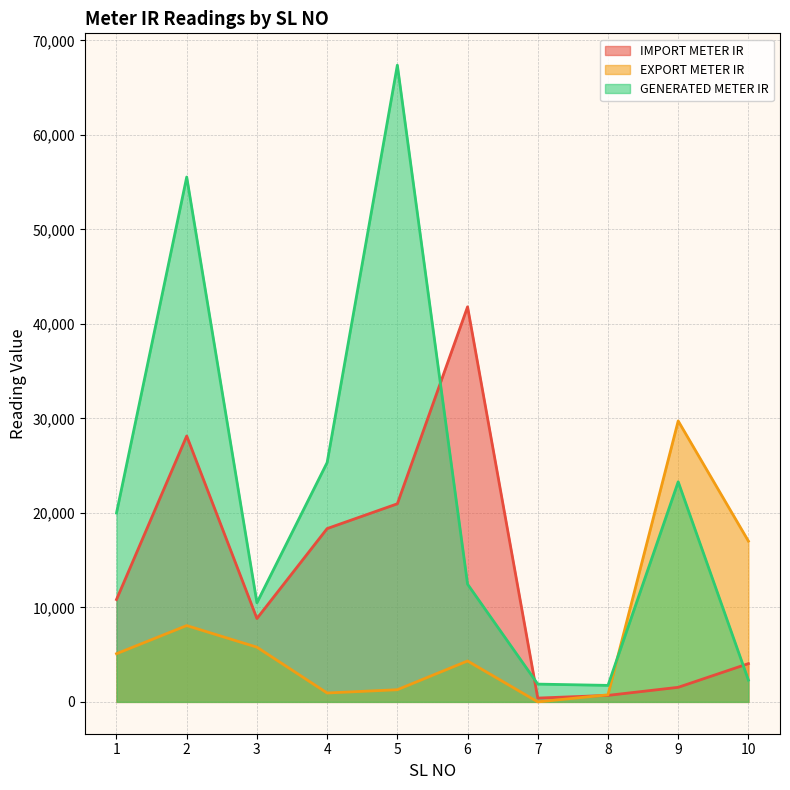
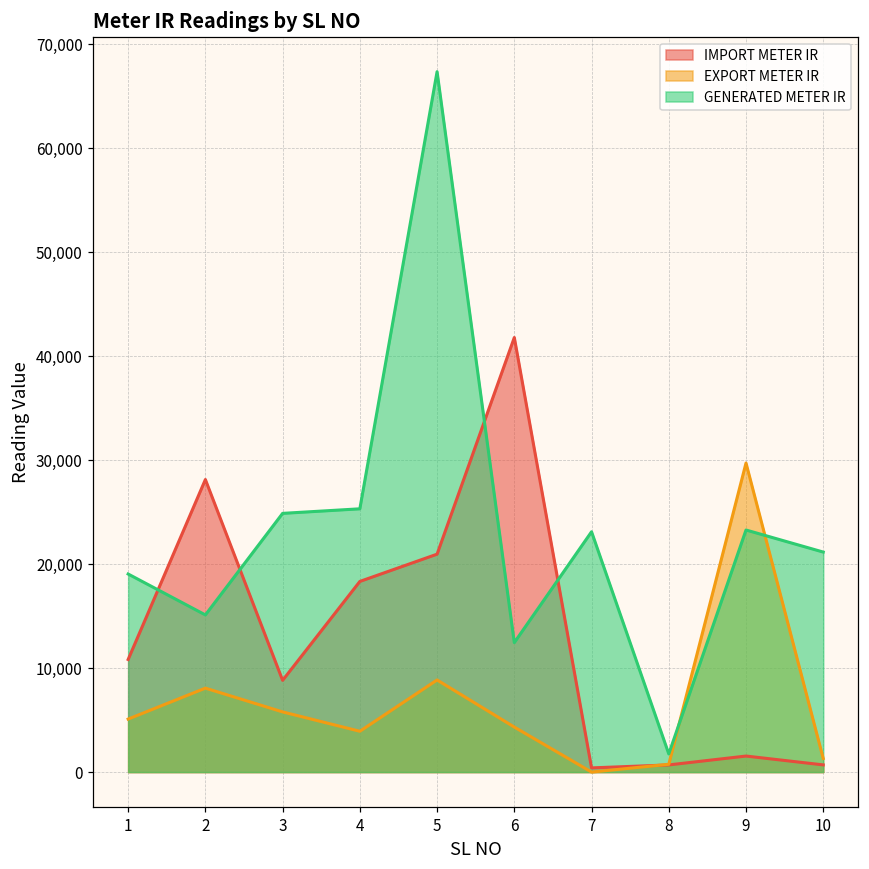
GENERATED METER IR, 1: 20,000 -> 19,000
GENERATED METER IR, 2: 56,000 -> 15,000
GENERATED METER IR, 3: 10,000 -> 25,000
EXPORT METER IR, 4: 1,000 -> 4,000
EXPORT METER IR, 5: 1,000 -> 9,000
GENERATED METER IR, 7: 2,000 -> 23,000
IMPORT METER IR, 10: 4,000 -> 1,000
EXPORT METER IR, 10: 17,000 -> 1,000
GENERATED METER IR, 10: 2,000 -> 21,000
